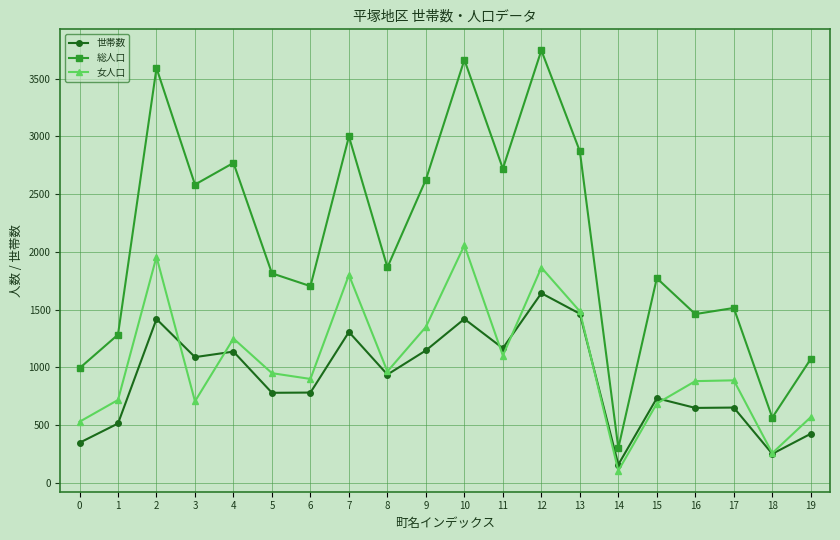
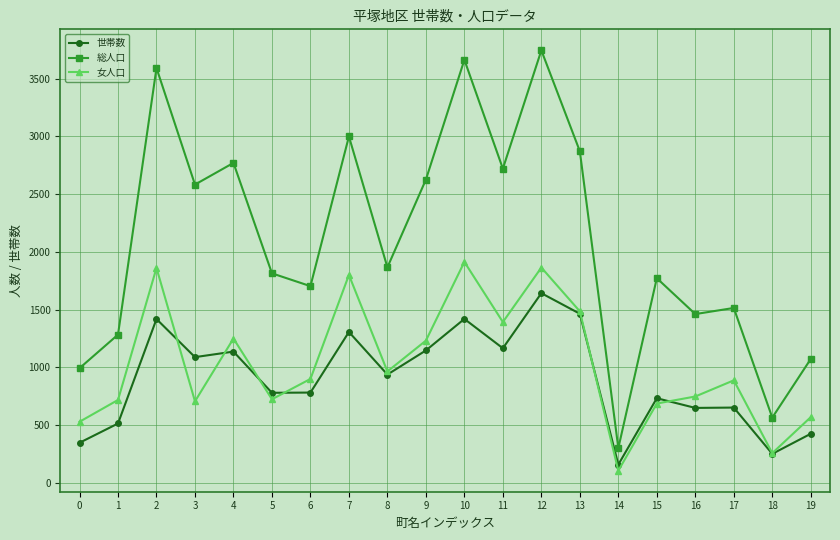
女人口, 2: 1960 -> 1860
女人口, 5: 950 -> 720
女人口, 9: 1350 -> 1230
女人口, 10: 2060 -> 1910
女人口, 11: 1100 -> 1390
女人口, 16: 880 -> 750
